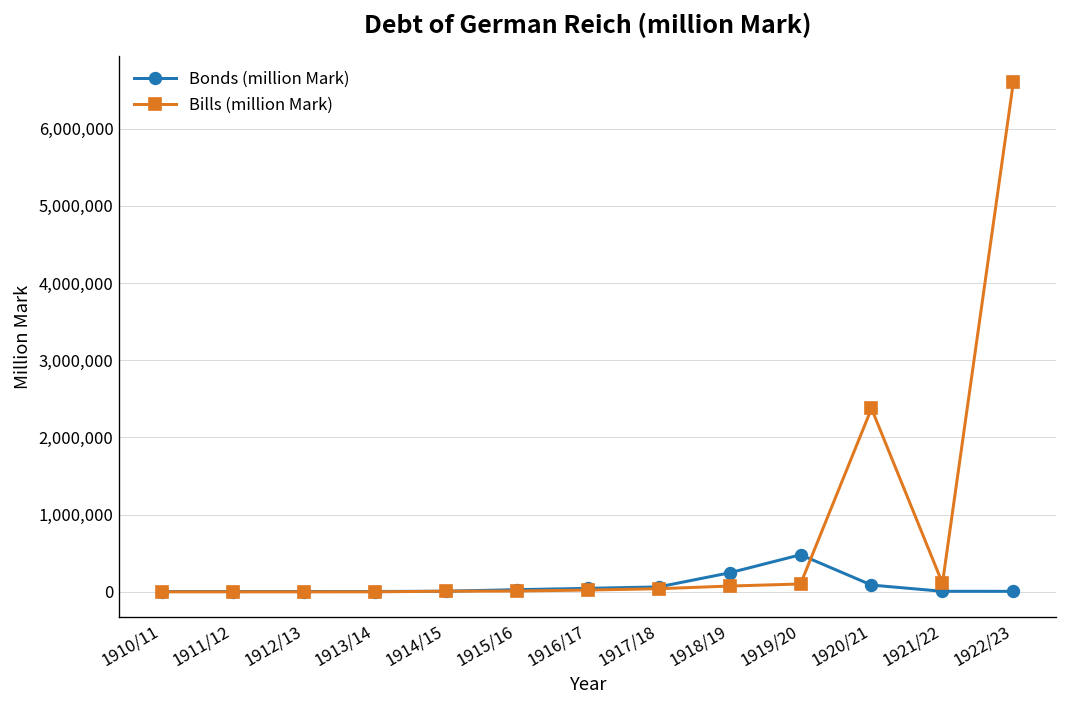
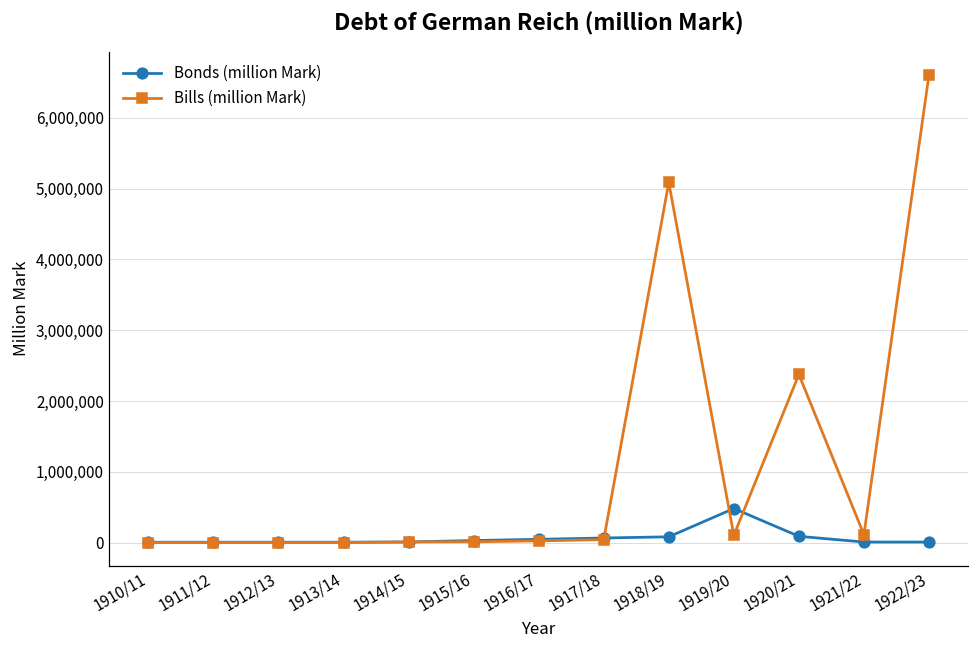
Bonds (million Mark), 1918/19: 200,000 -> 100,000
Bills (million Mark), 1918/19: 100,000 -> 5,100,000
